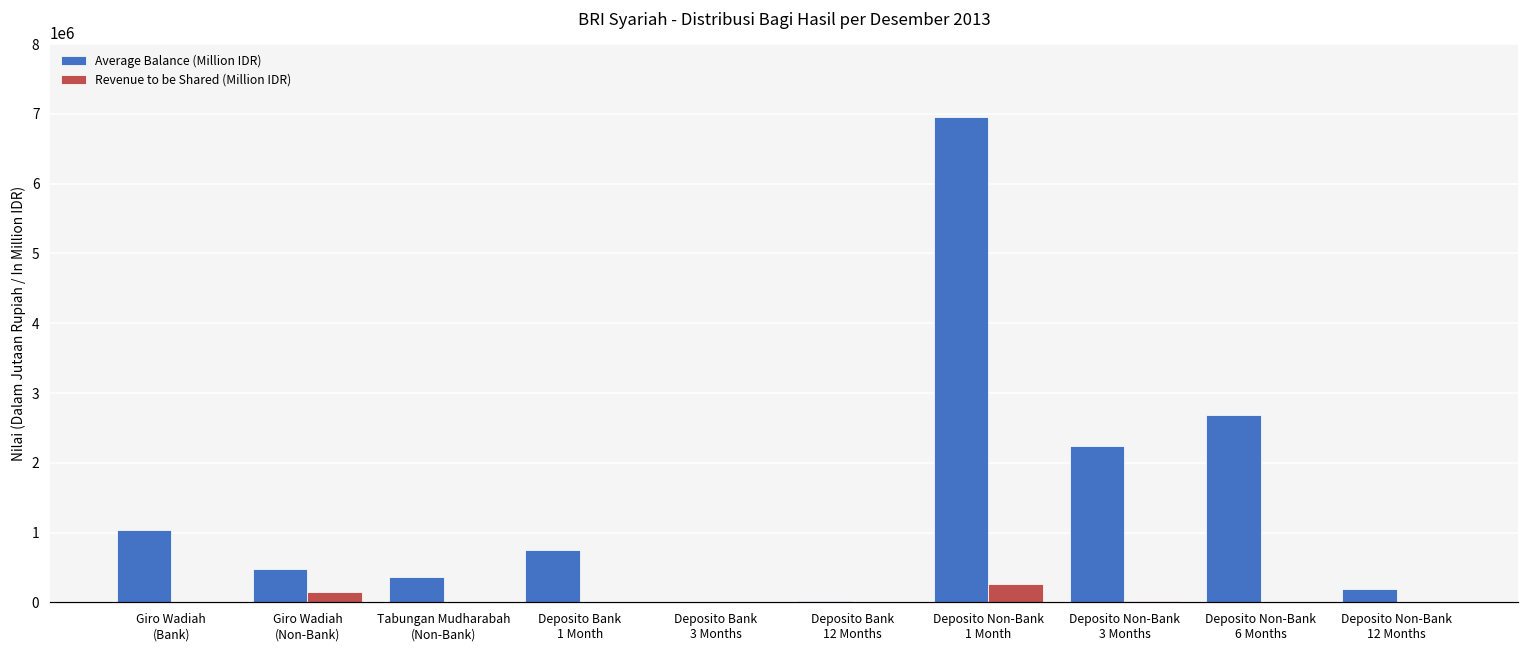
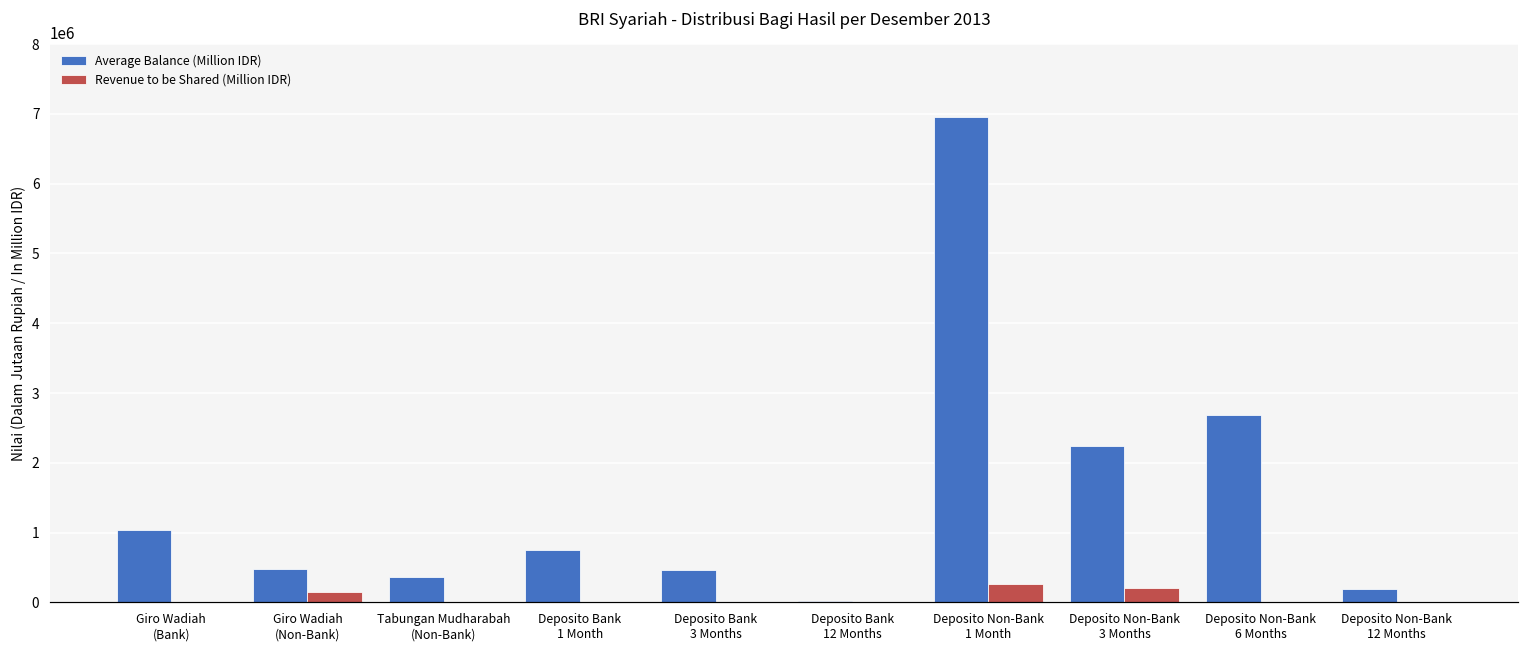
Average Balance (Million IDR), Deposito Bank 3 Months: 0 -> 500000
Revenue to be Shared (Million IDR), Deposito Non-Bank 3 Months: 0 -> 200000
